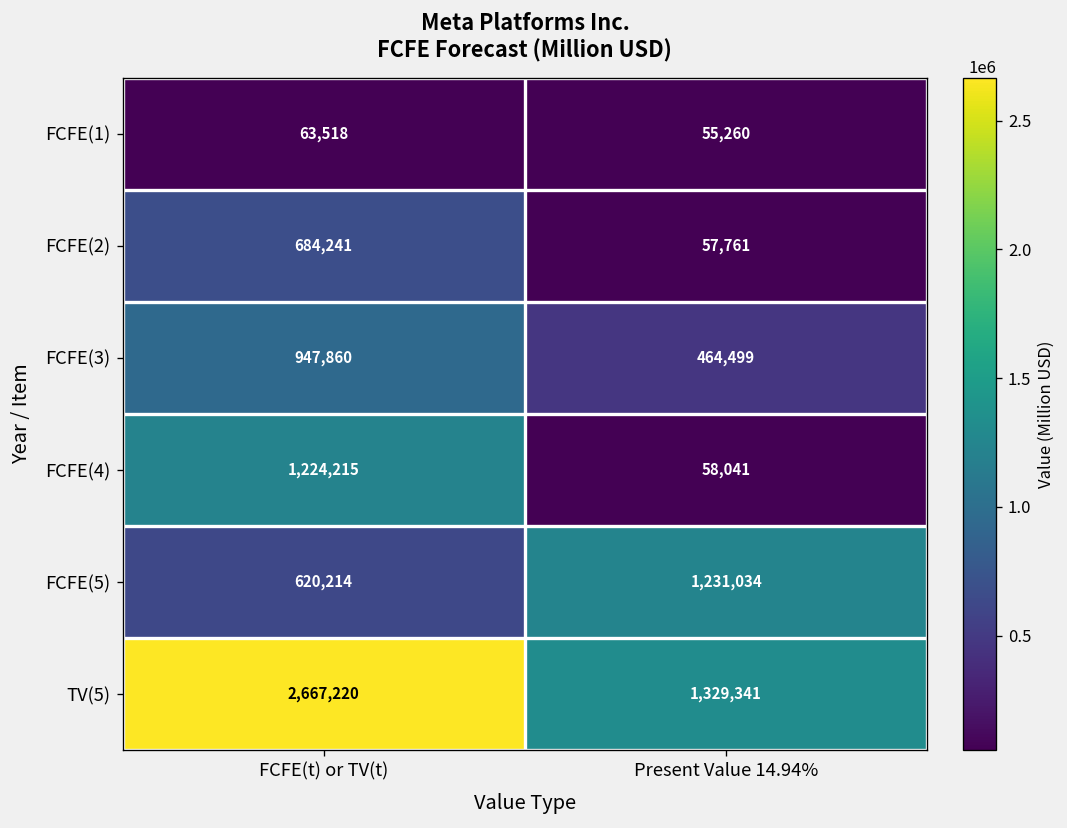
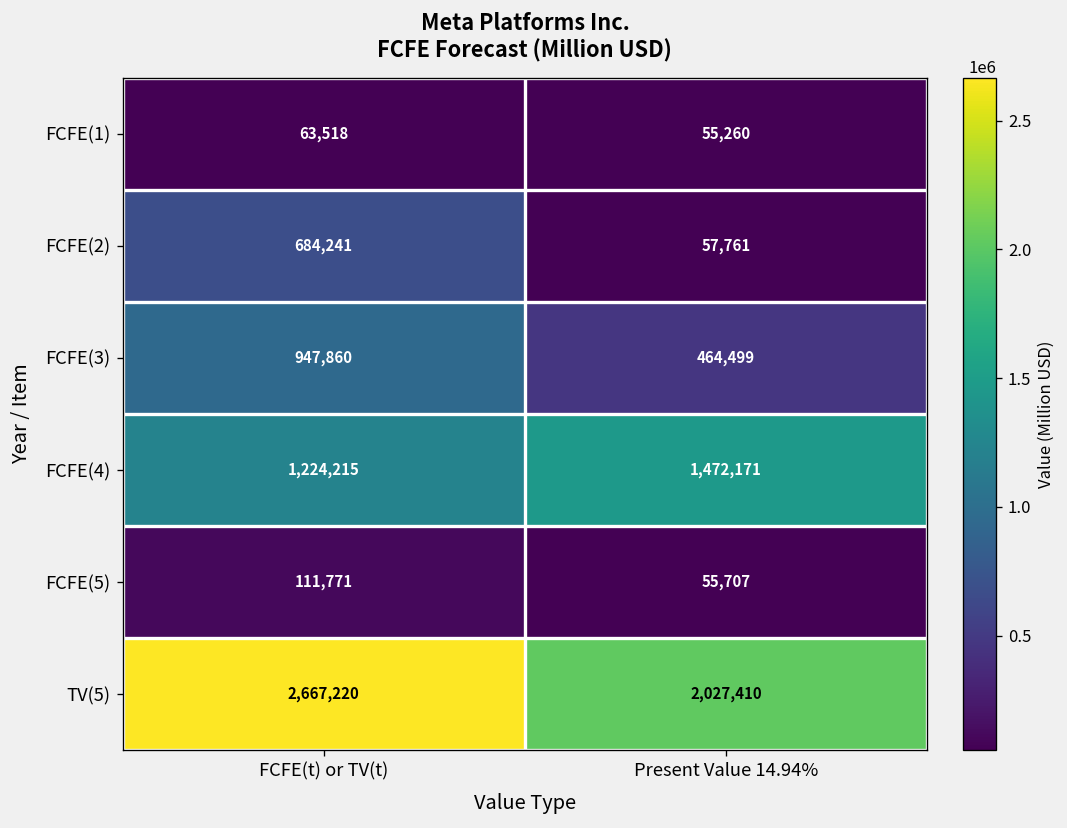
FCFE(4), Present Value 14.94%: 58,041 -> 1,472,171
FCFE(5), FCFE(t) or TV(t): 620,214 -> 111,771
FCFE(5), Present Value 14.94%: 1,231,034 -> 55,707
TV(5), Present Value 14.94%: 1,329,341 -> 2,027,410
